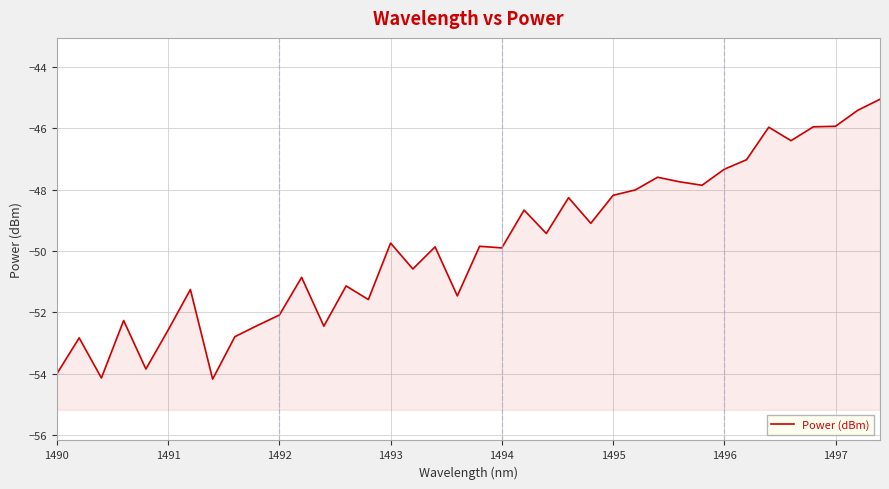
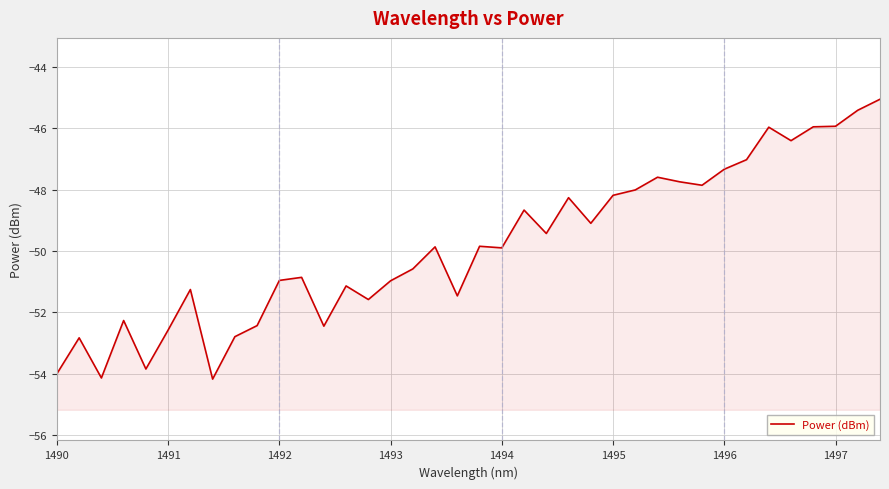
1492: -52.1 -> -51.0
1493: -49.7 -> -51.0
